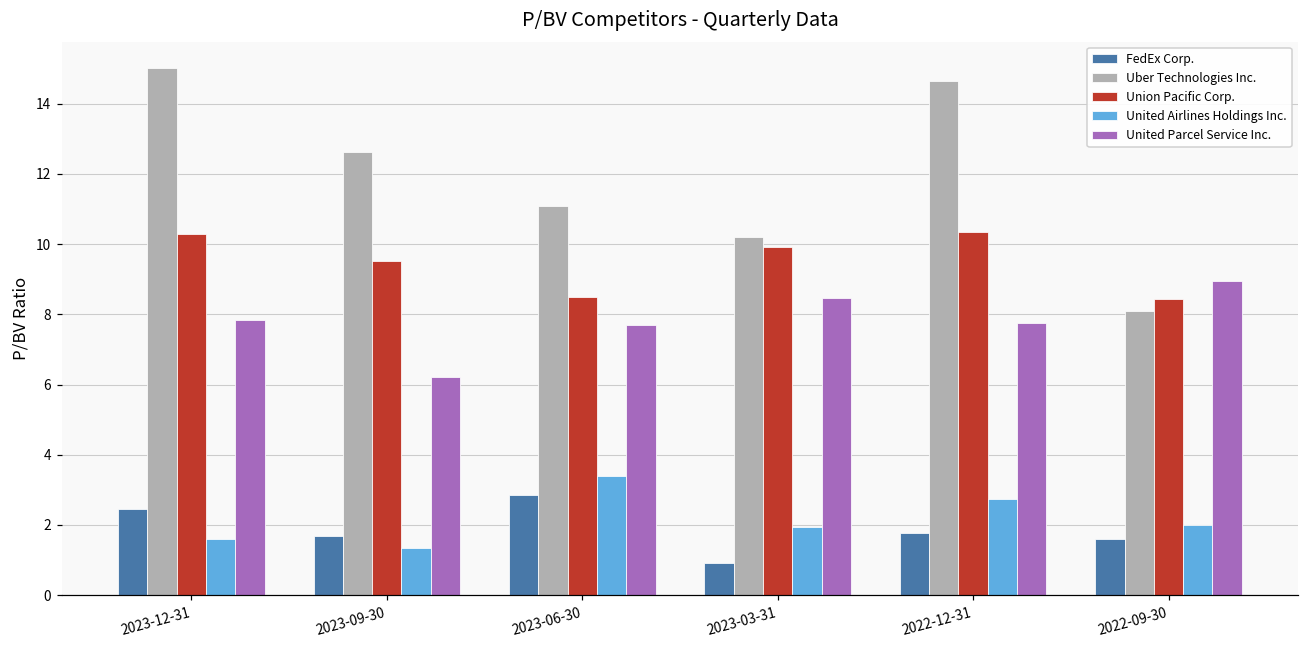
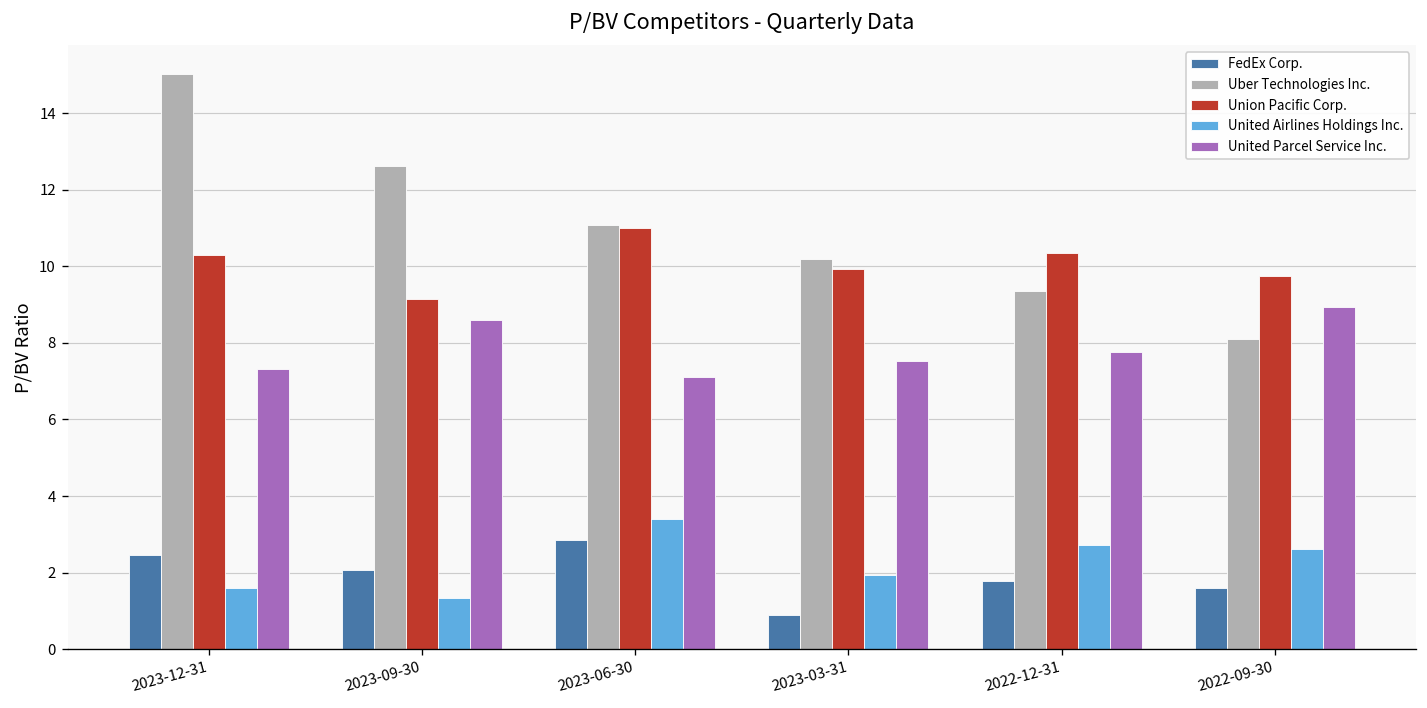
United Parcel Service Inc., 2023-12-31: 7.8 -> 7.3
FedEx Corp., 2023-09-30: 1.7 -> 2.1
Union Pacific Corp., 2023-09-30: 9.5 -> 9.2
United Parcel Service Inc., 2023-09-30: 6.2 -> 8.6
Union Pacific Corp., 2023-06-30: 8.5 -> 11.0
United Parcel Service Inc., 2023-06-30: 7.7 -> 7.1
United Parcel Service Inc., 2023-03-31: 8.5 -> 7.5
Uber Technologies Inc., 2022-12-31: 14.7 -> 9.4
Union Pacific Corp., 2022-09-30: 8.5 -> 9.8
United Airlines Holdings Inc., 2022-09-30: 2.0 -> 2.6
